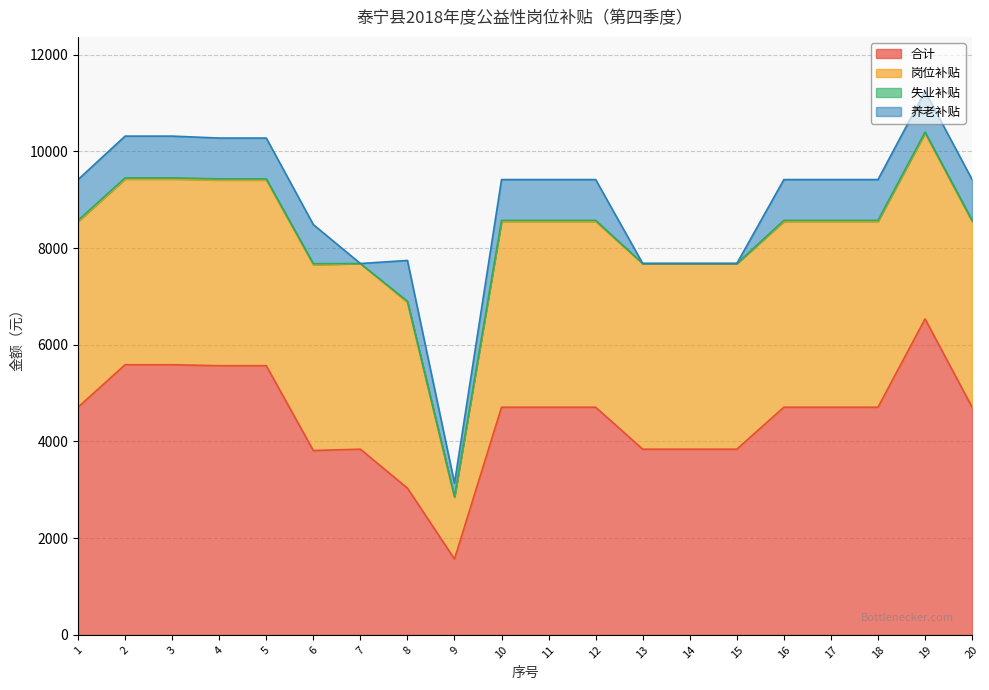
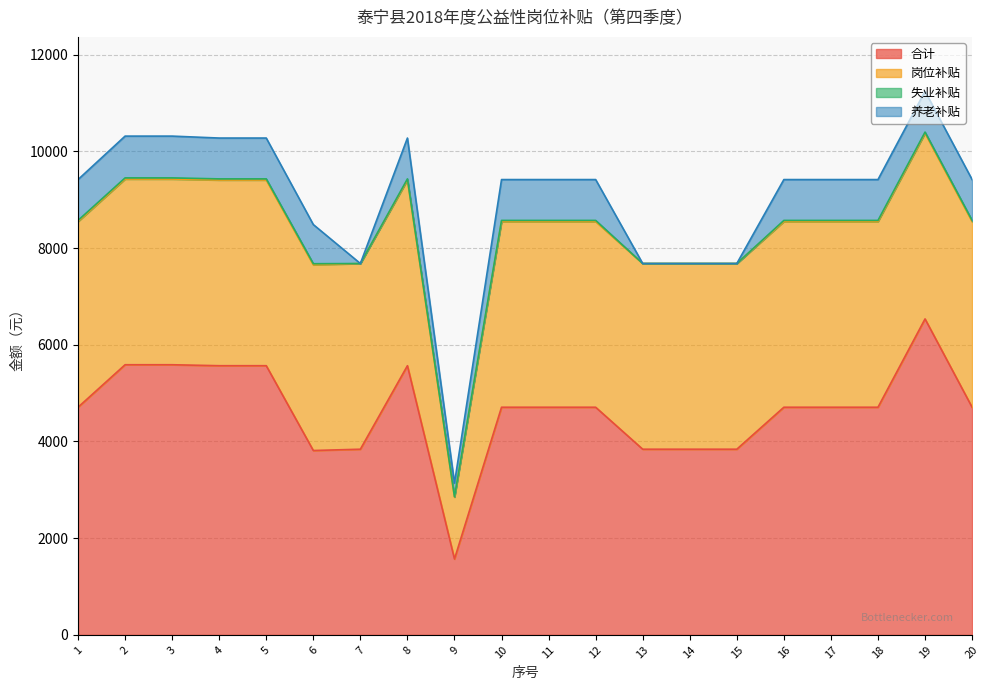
合计, 8: 3000 -> 5600
